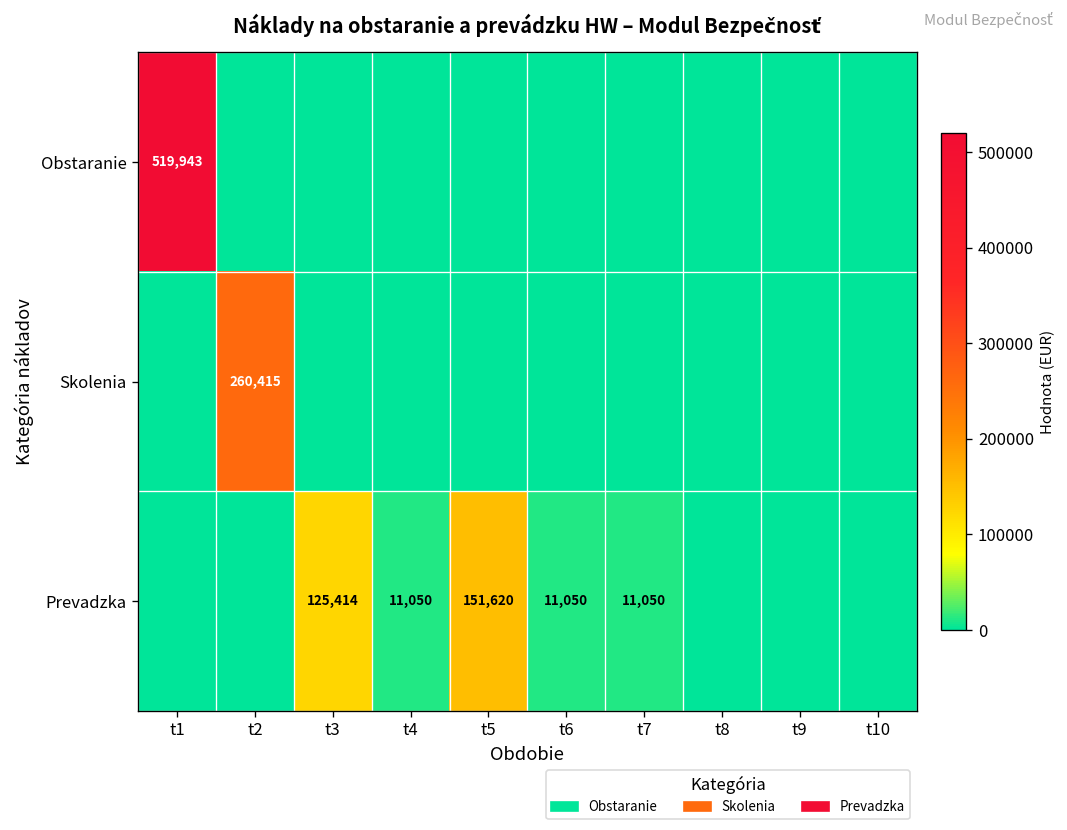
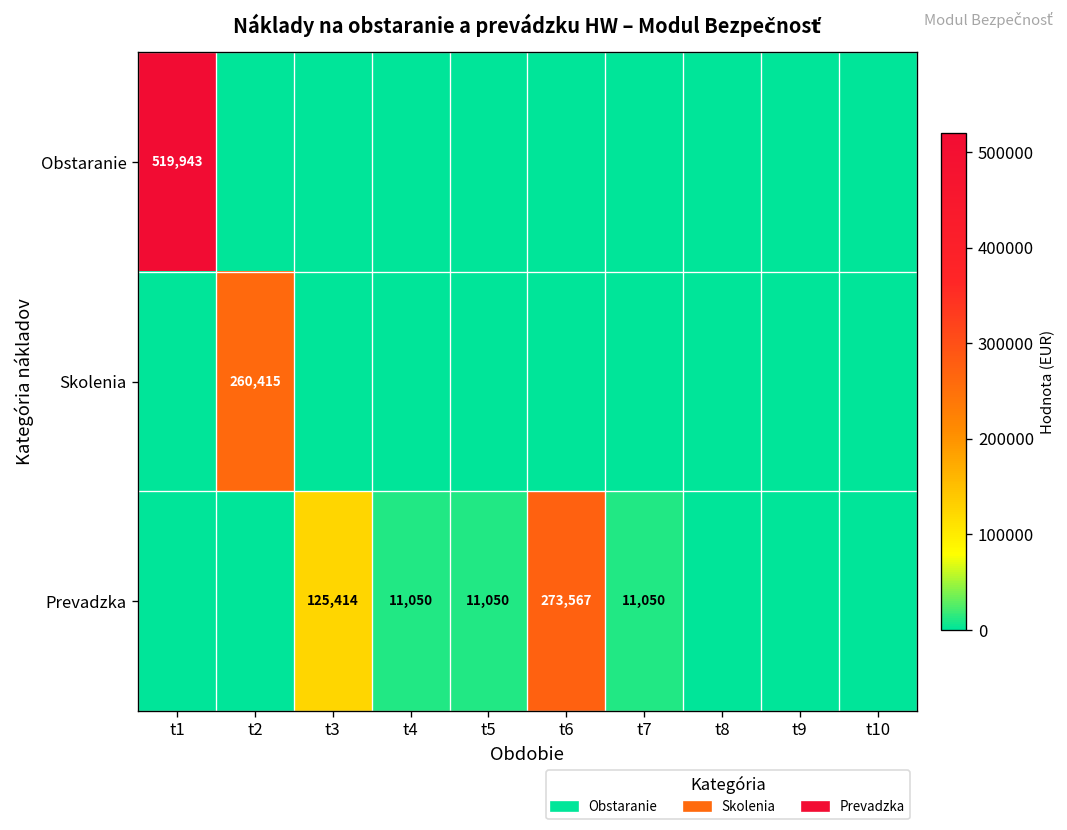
Prevadzka, t5: 151,620 -> 11,050
Prevadzka, t6: 11,050 -> 273,567
